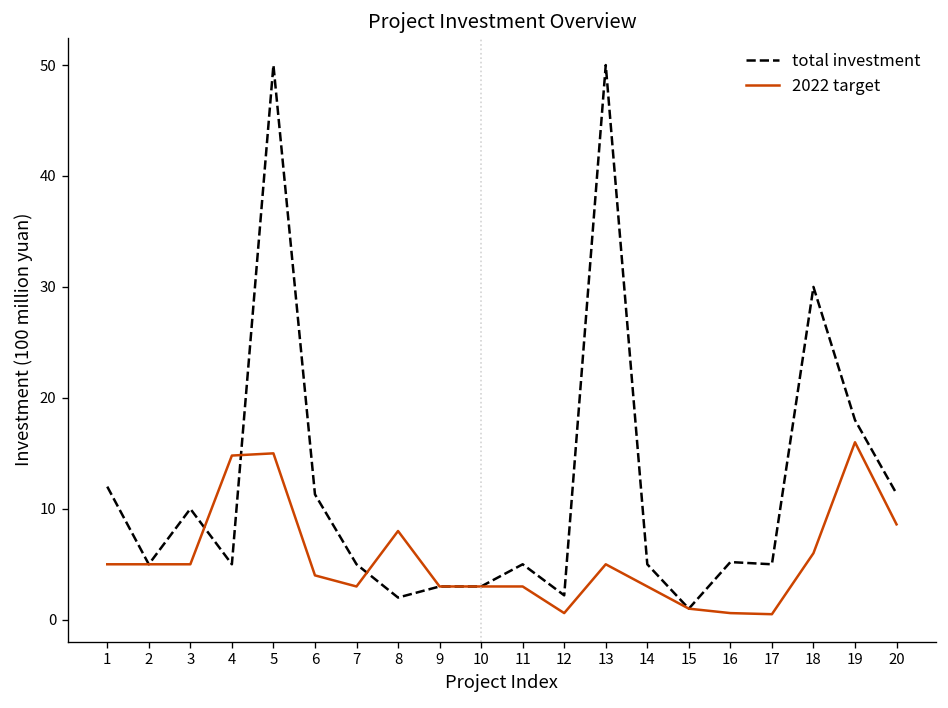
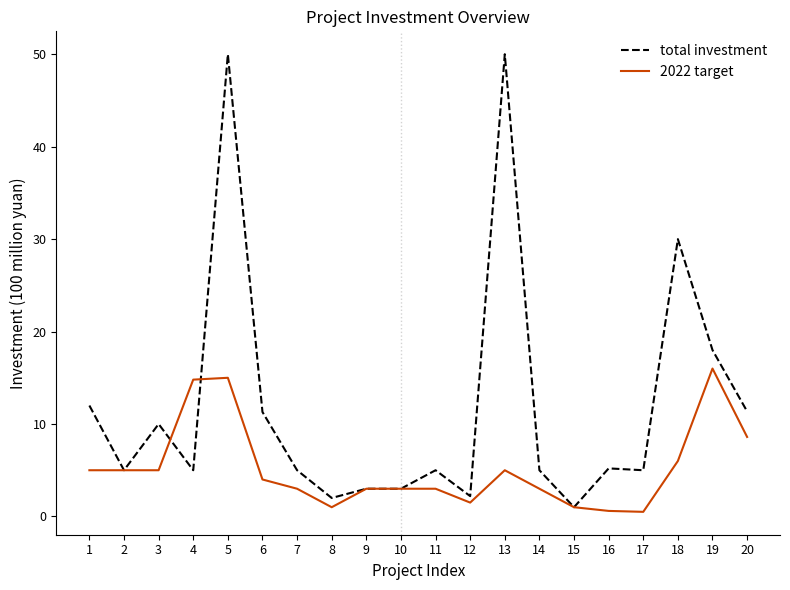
2022 target, 8: 8 -> 1
2022 target, 12: 1 -> 2
